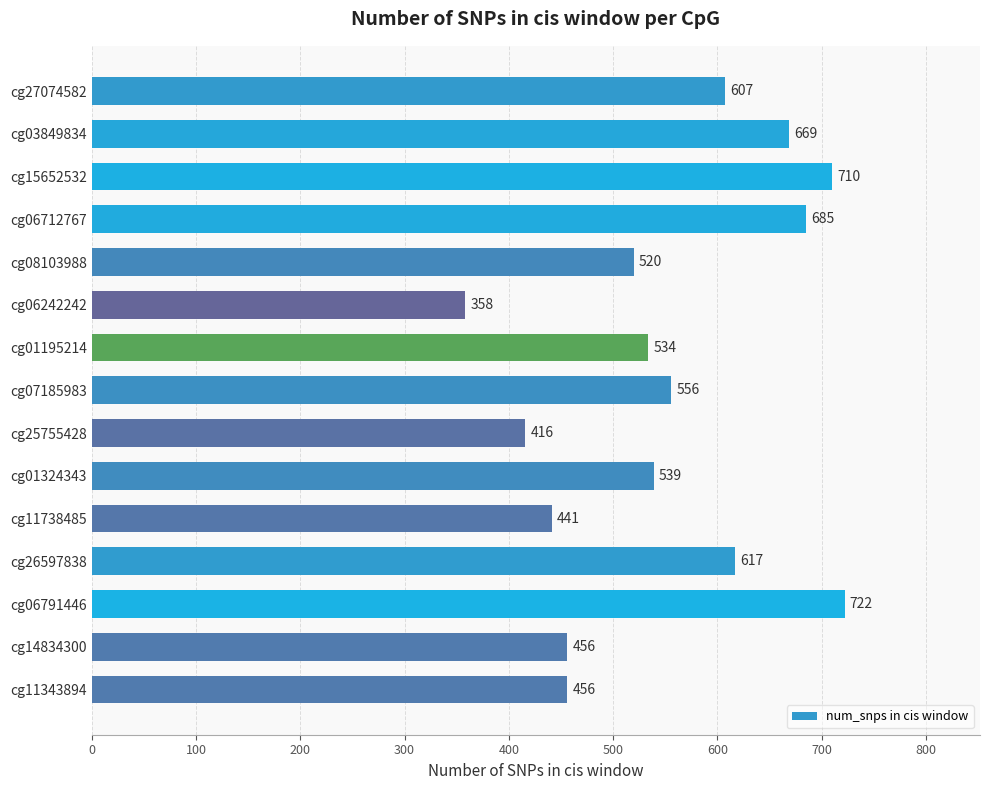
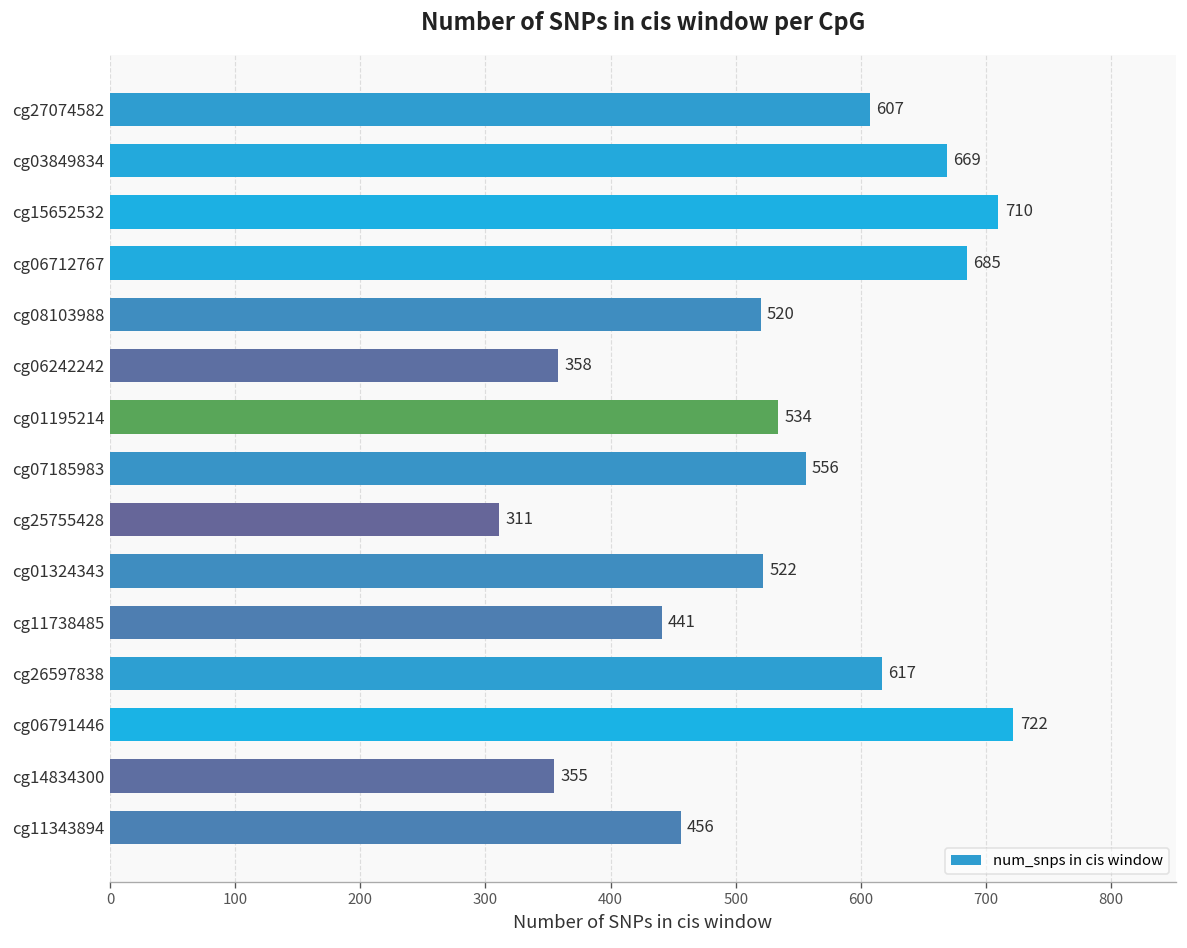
cg25755428: 416 -> 311
cg01324343: 539 -> 522
cg14834300: 456 -> 355
